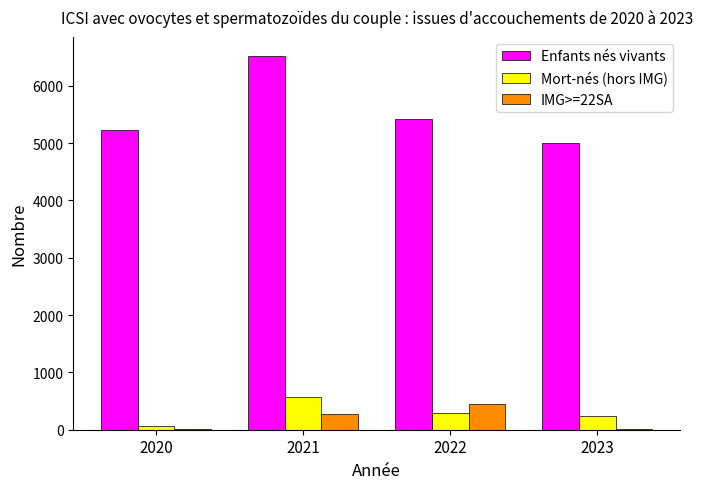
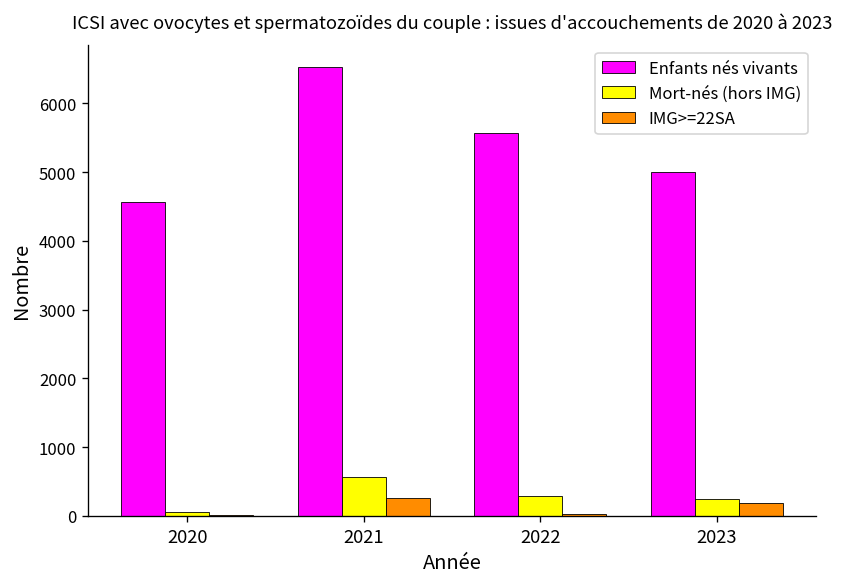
Enfants nés vivants, 2020: 5200 -> 4600
Enfants nés vivants, 2022: 5400 -> 5600
IMG>=22SA, 2022: 500 -> 0
IMG>=22SA, 2023: 0 -> 200
